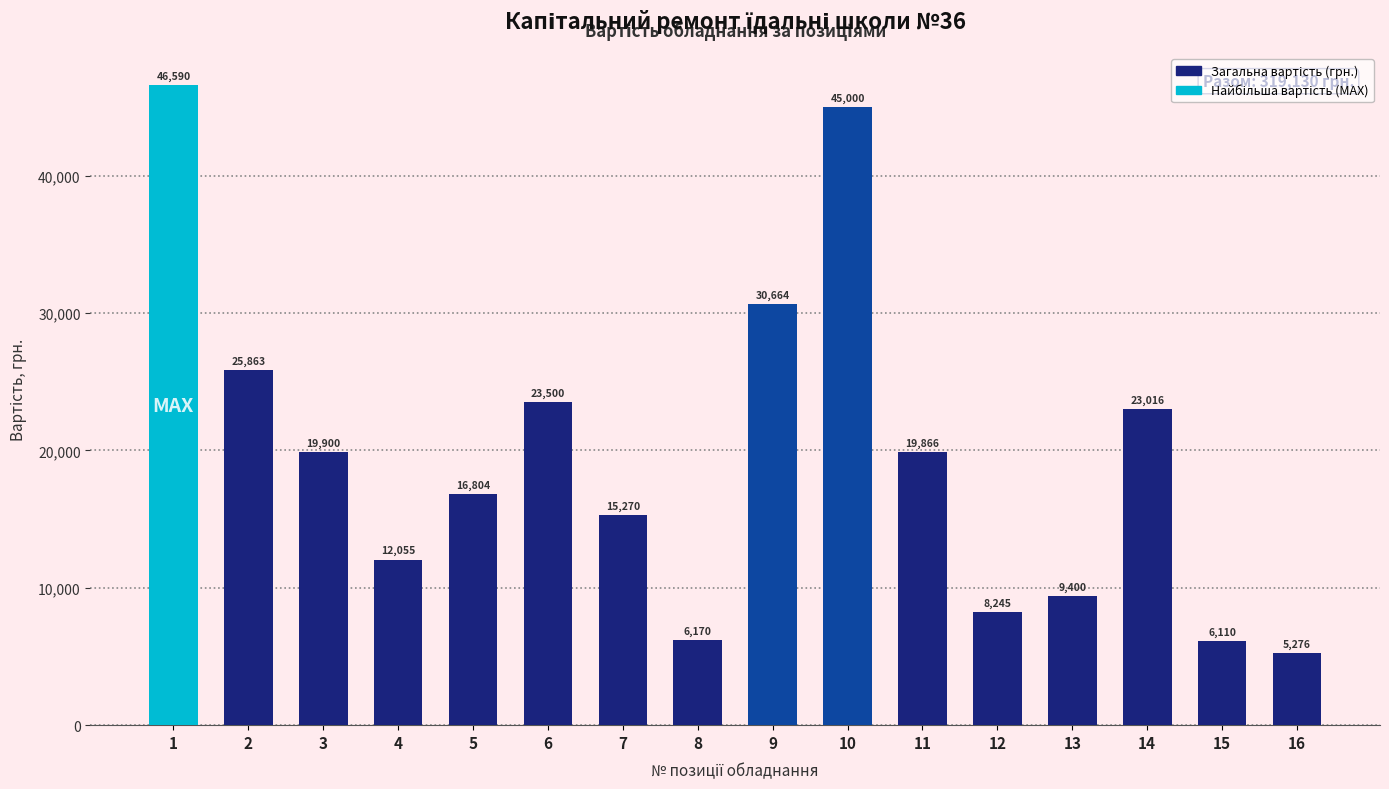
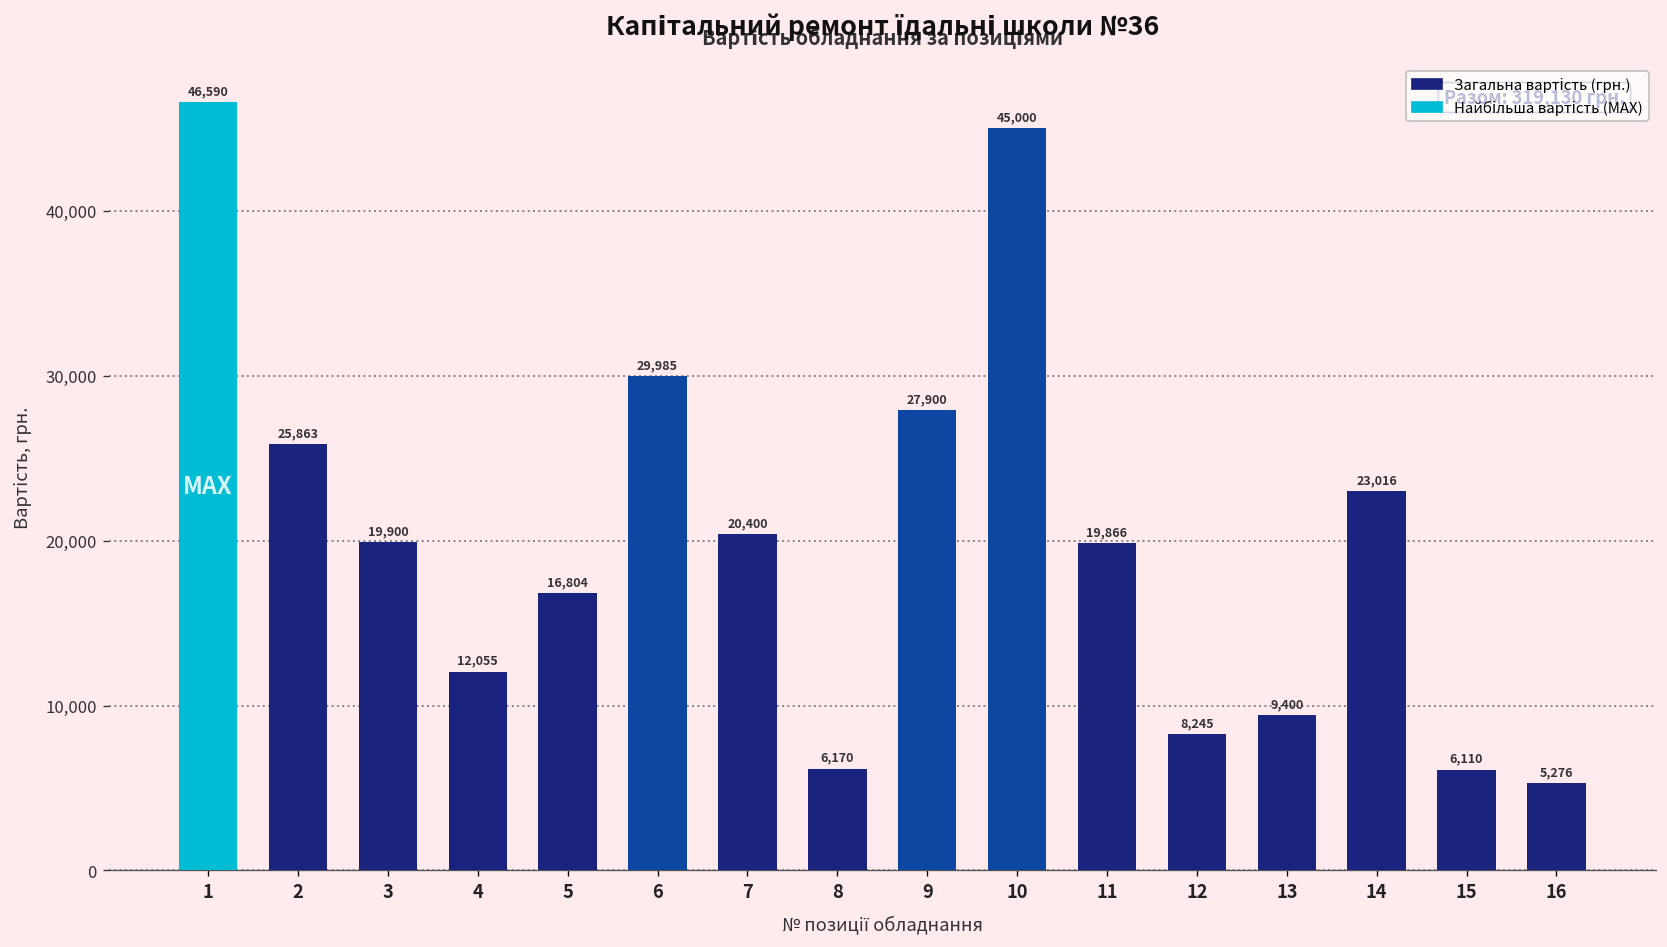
6: 23,500 -> 29,985
7: 15,270 -> 20,400
9: 30,664 -> 27,900
